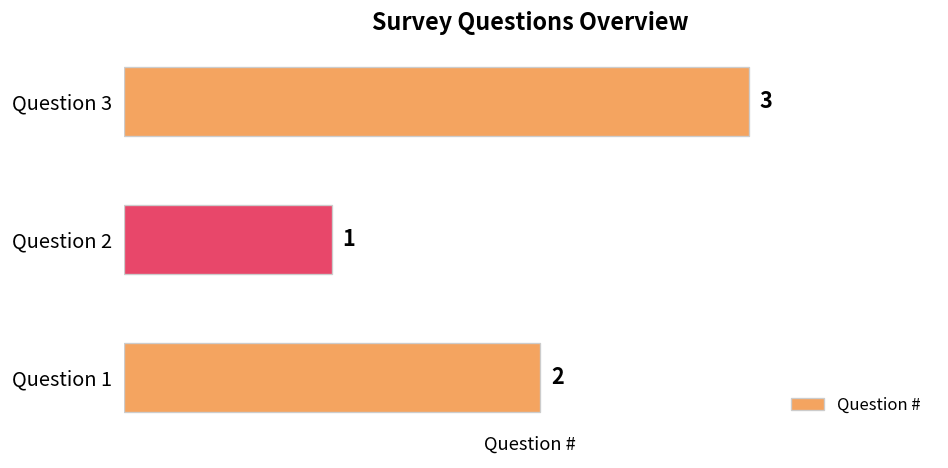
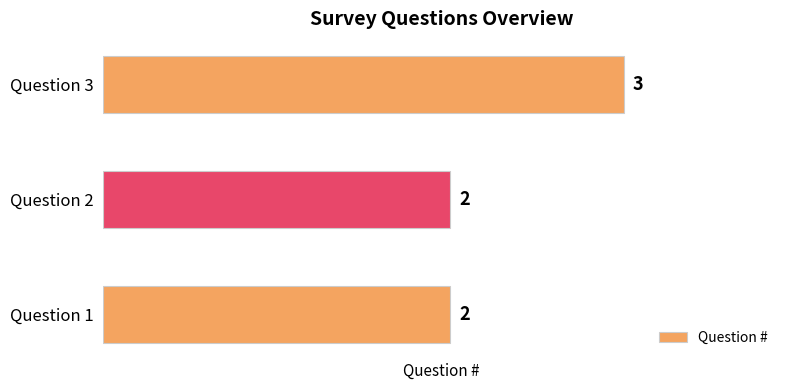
Question 2: 1 -> 2
